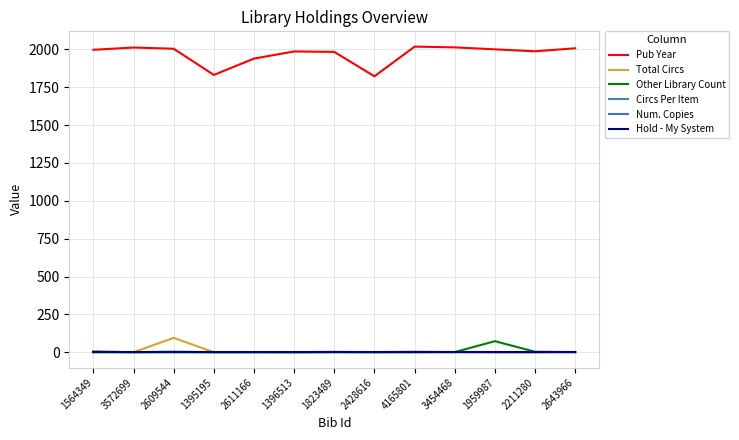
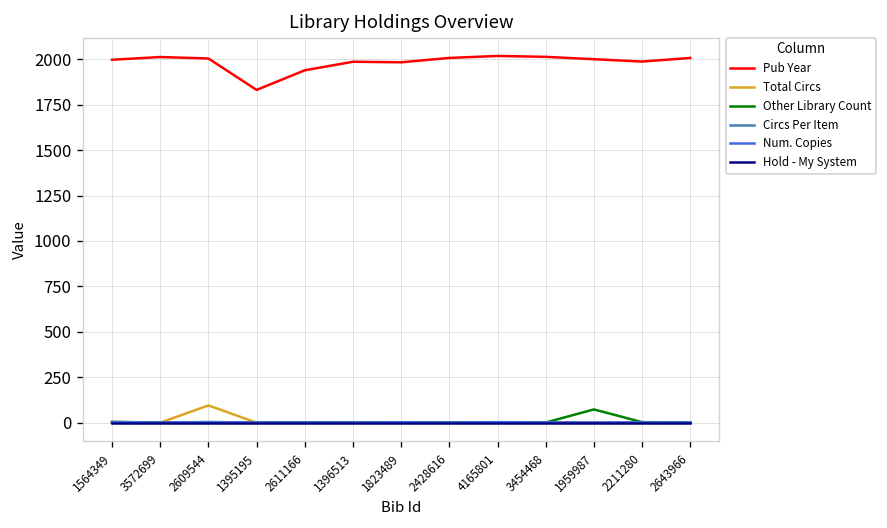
Pub Year, 2428616: 1820 -> 2010
